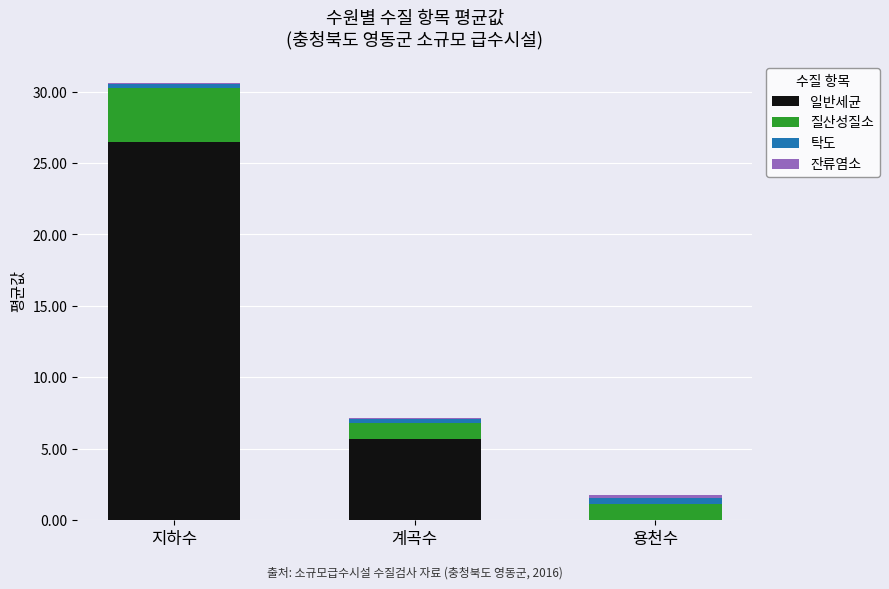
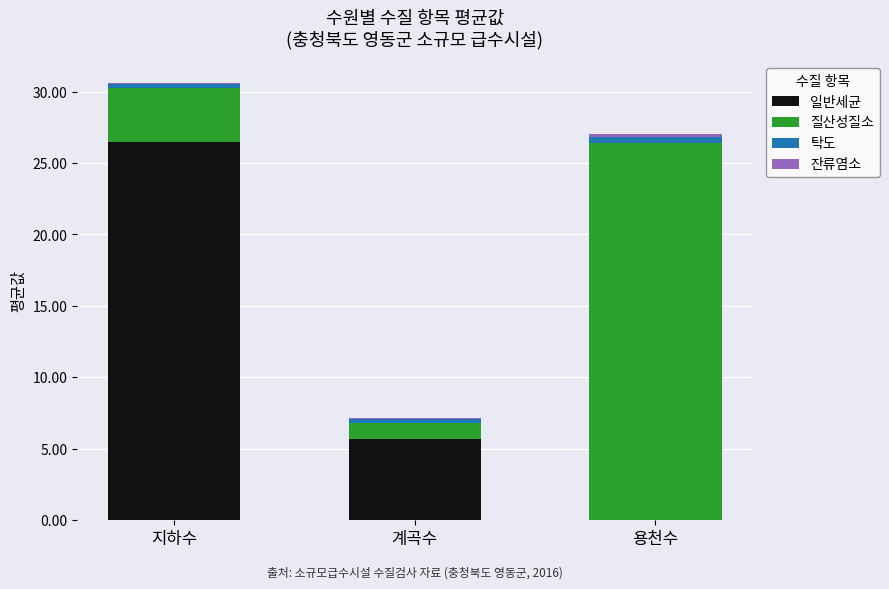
질산성질소, 용천수: 1.1 -> 26.4
